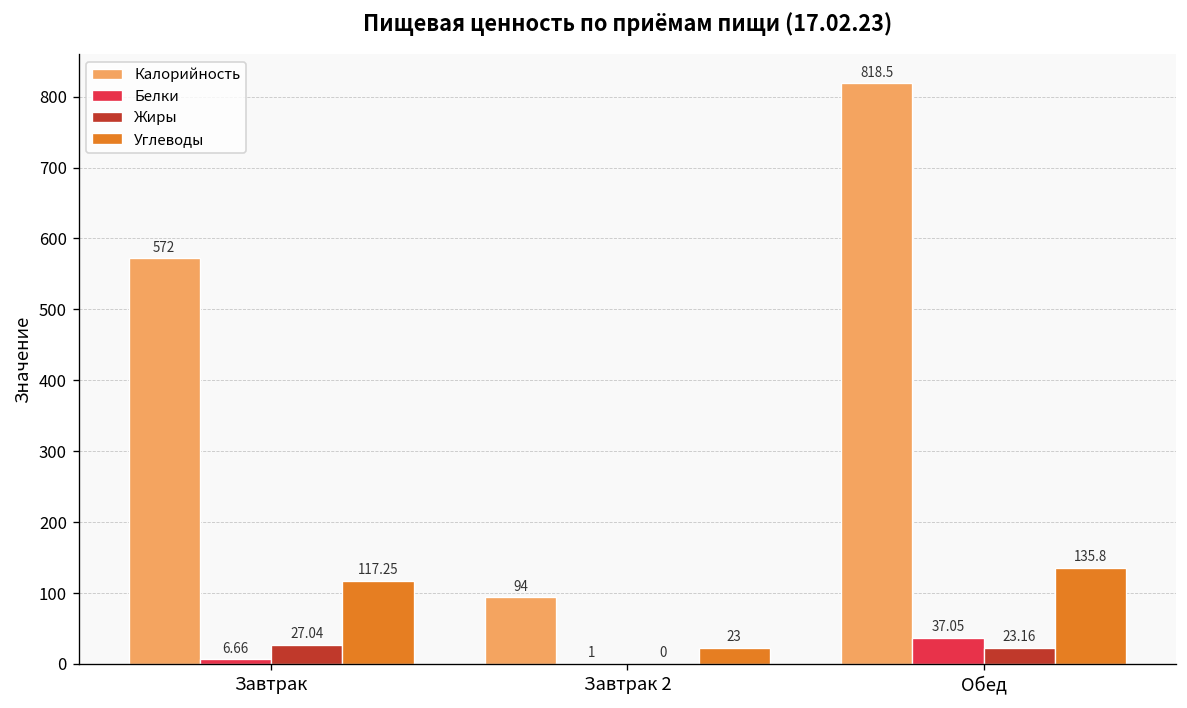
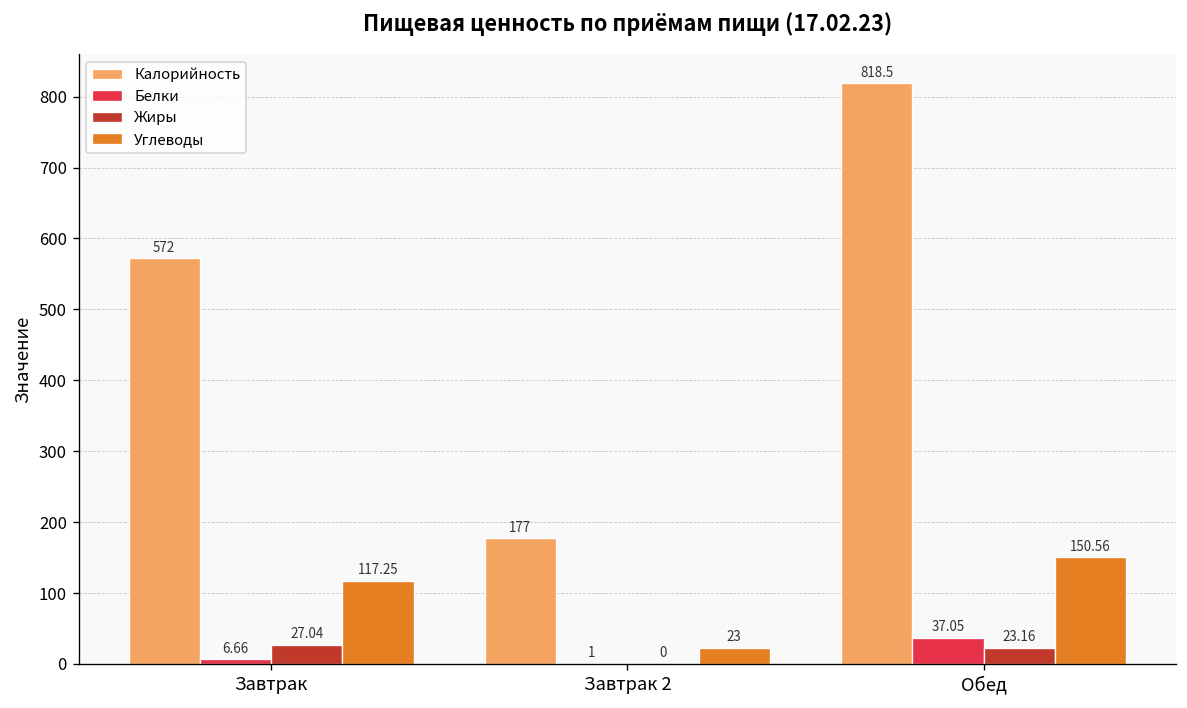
Калорийность, Завтрак 2: 94 -> 177
Углеводы, Обед: 135.8 -> 150.56
